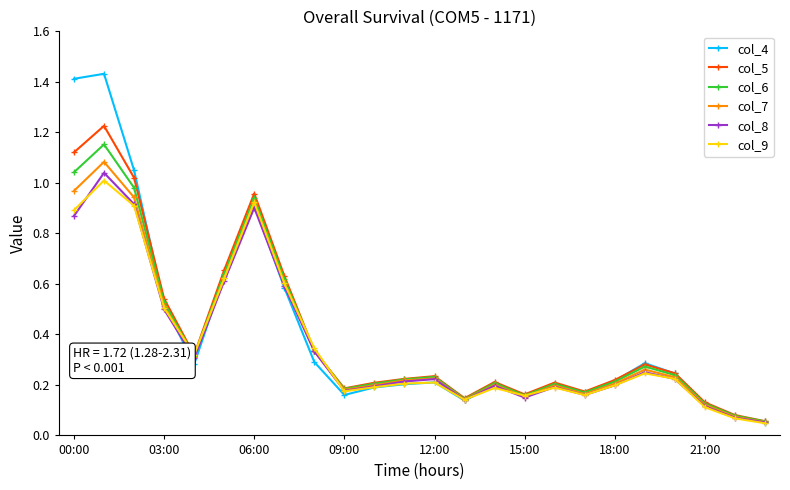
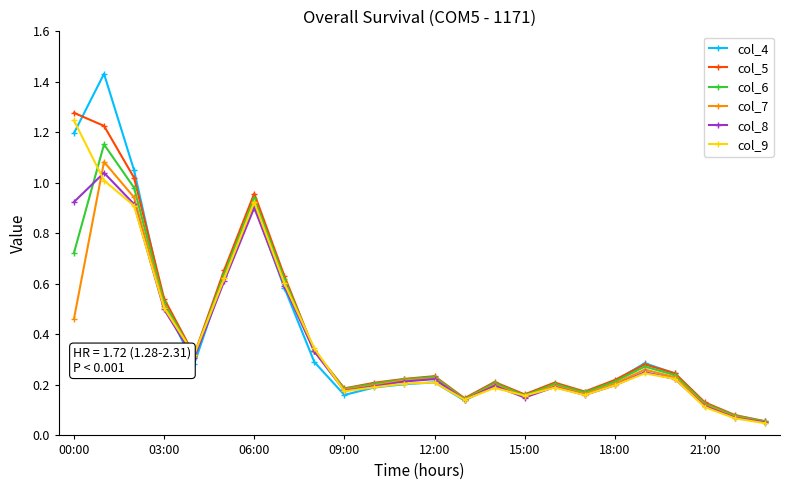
col_4, 00:00: 1.41 -> 1.20
col_5, 00:00: 1.12 -> 1.28
col_6, 00:00: 1.04 -> 0.72
col_7, 00:00: 0.97 -> 0.46
col_8, 00:00: 0.87 -> 0.92
col_9, 00:00: 0.89 -> 1.25
